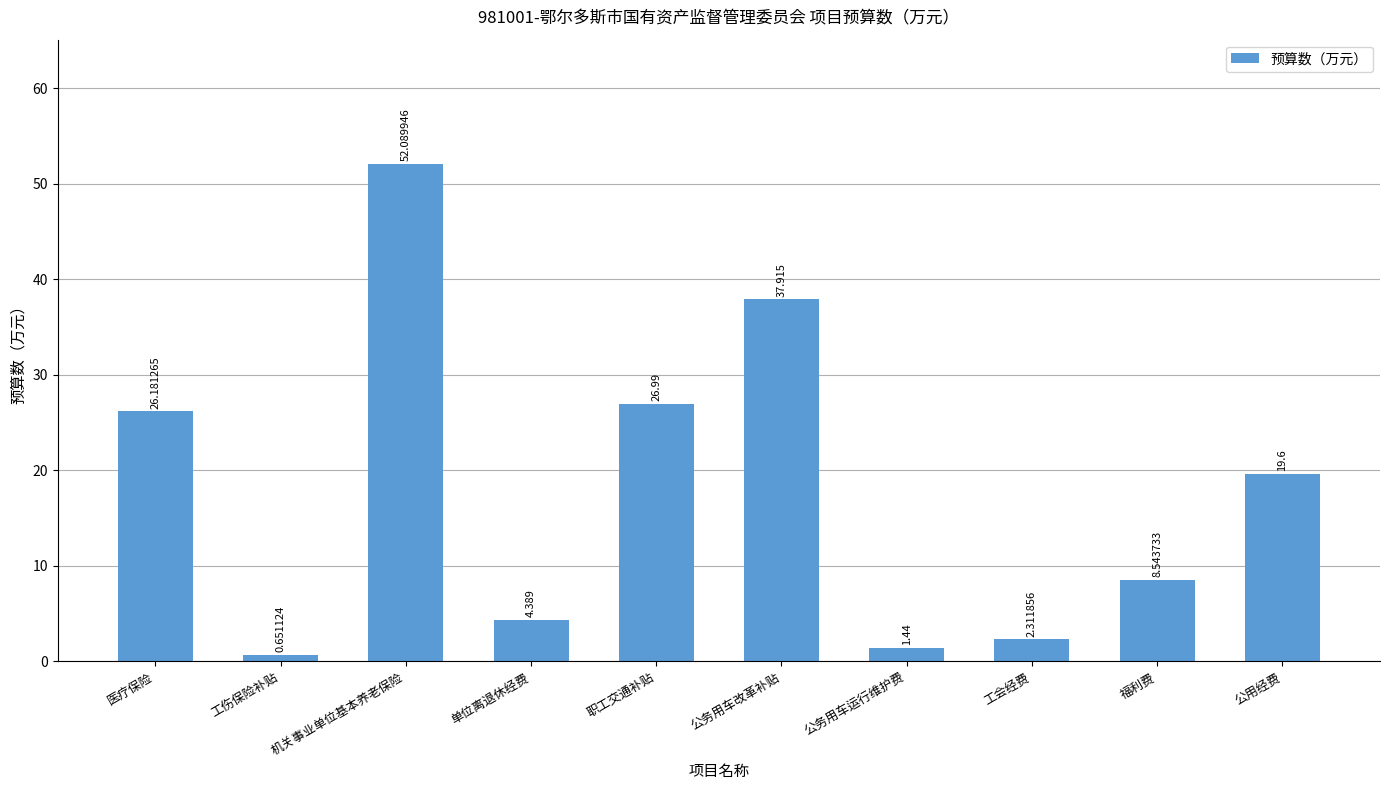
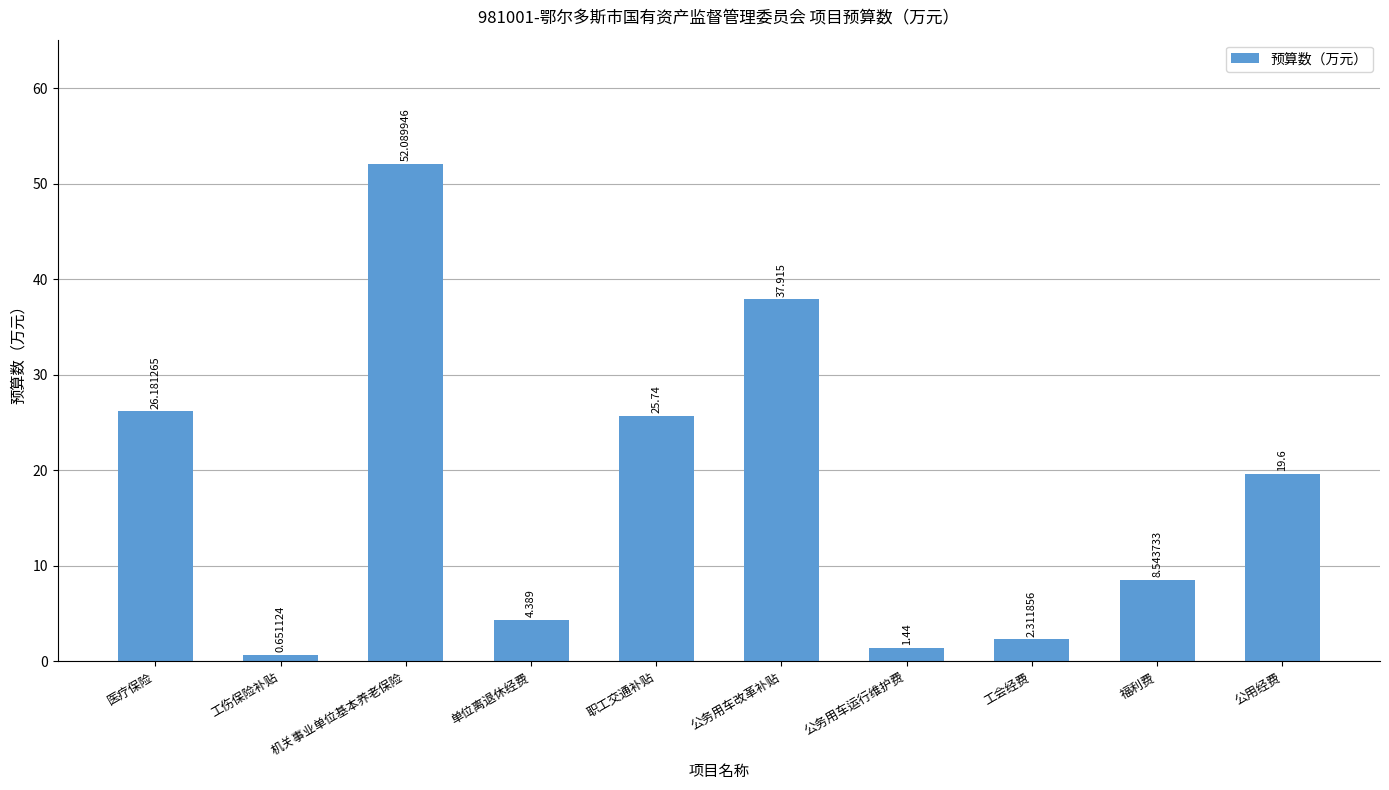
职工交通补贴: 26.99 -> 25.74
